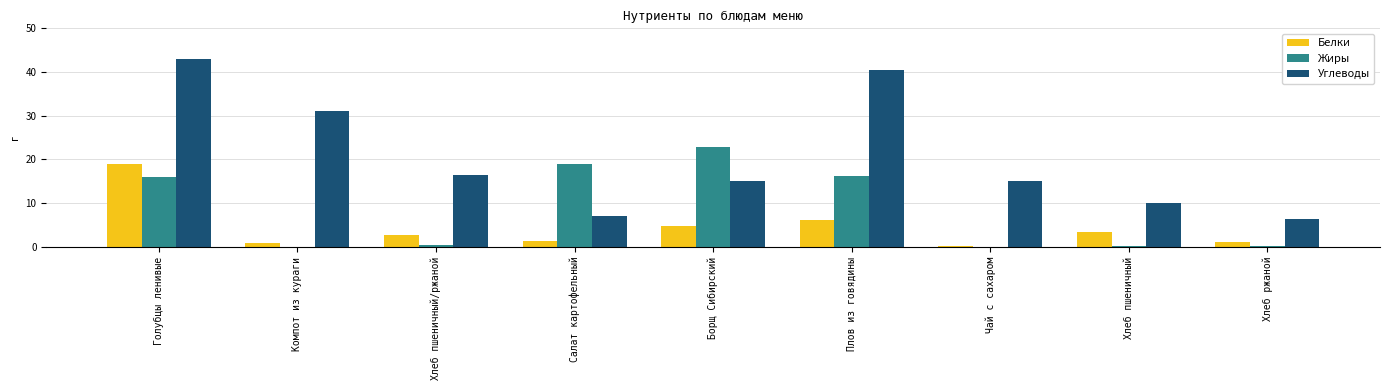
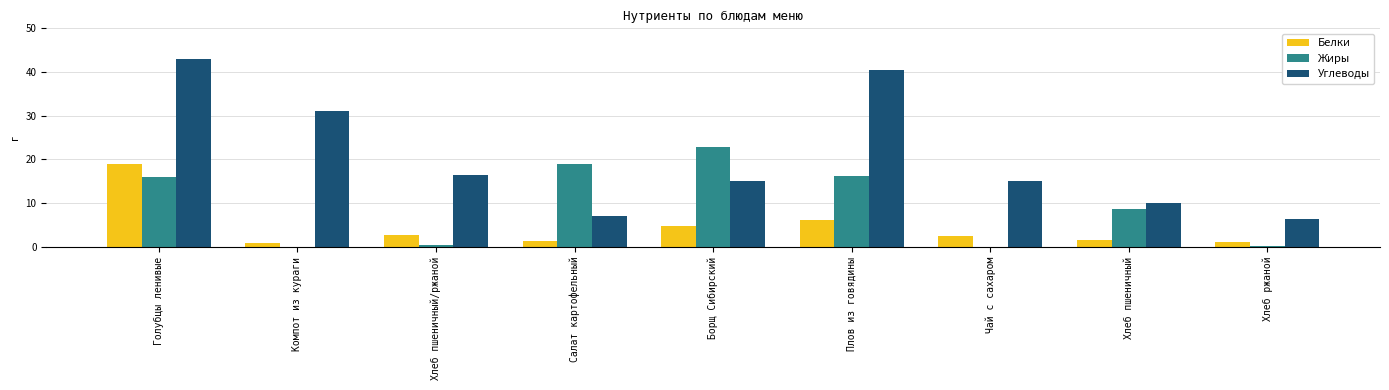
Белки, Чай с сахаром: 0 -> 3
Белки, Хлеб пшеничный: 3 -> 2
Жиры, Хлеб пшеничный: 0 -> 9
